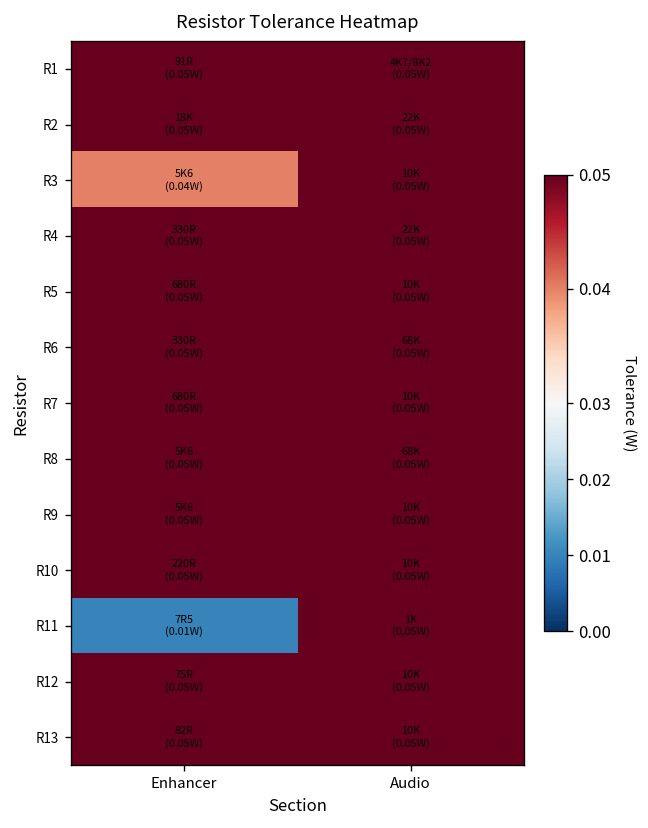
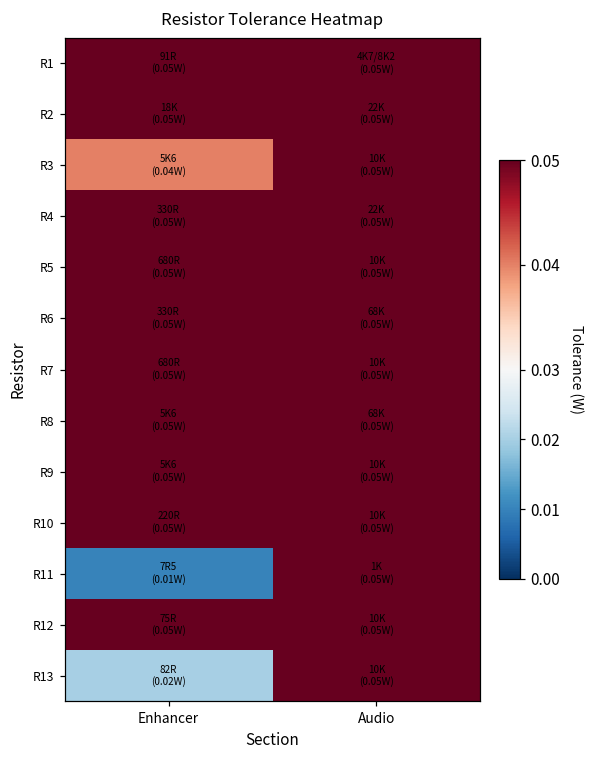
R13, Enhancer: (0.05W) -> (0.02W)
